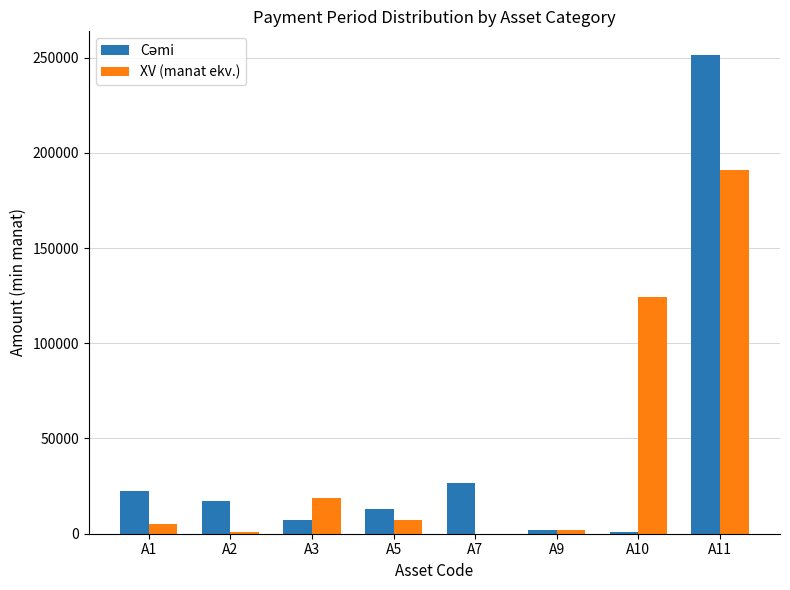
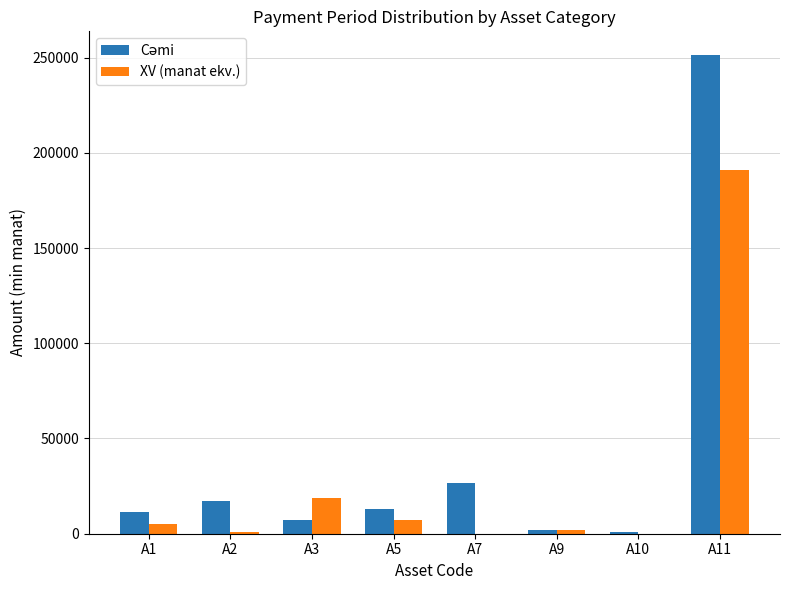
Cəmi, A1: 22000 -> 12000
XV (manat ekv.), A10: 124000 -> 0
